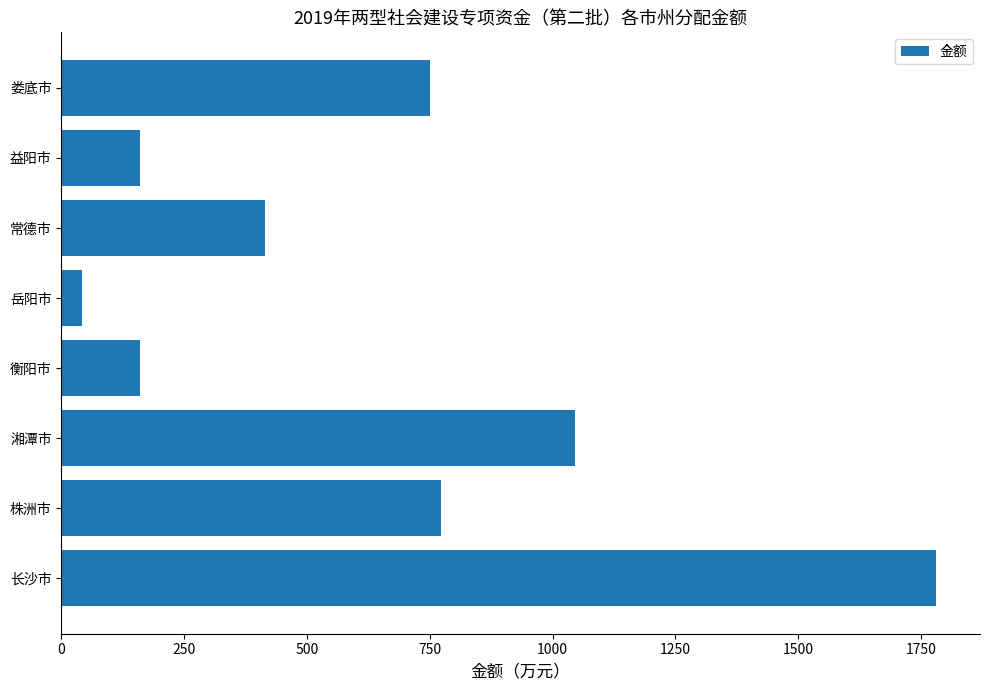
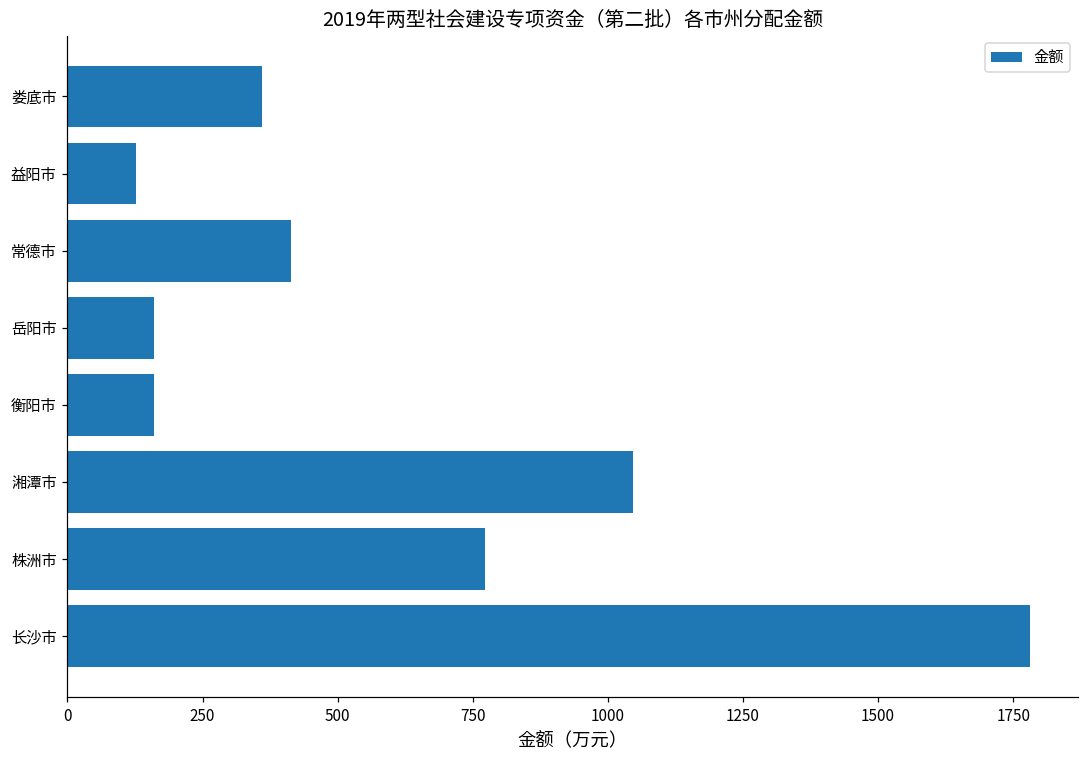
娄底市: 750 -> 360
益阳市: 160 -> 130
岳阳市: 40 -> 160
